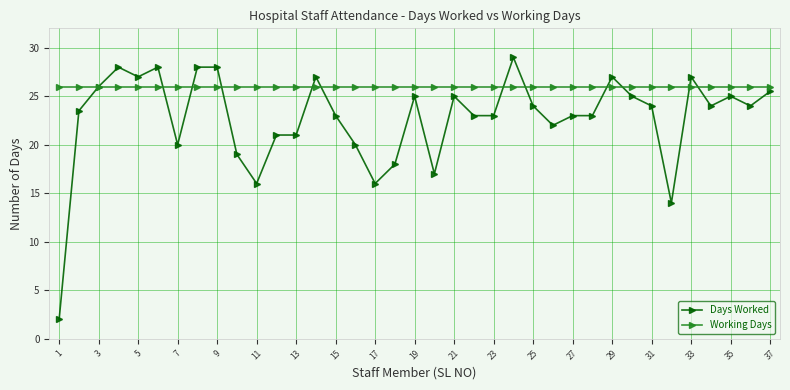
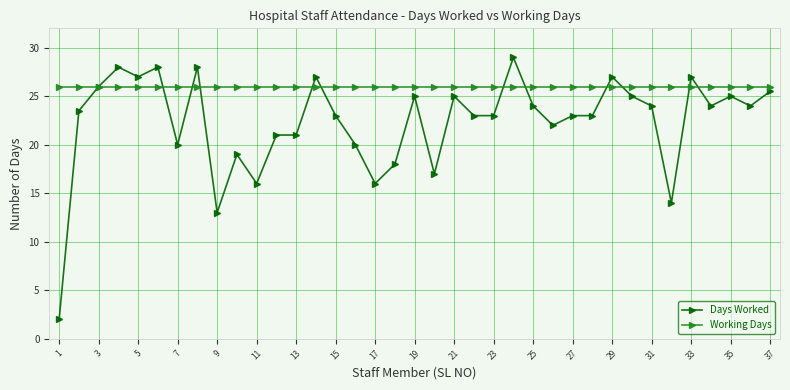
Days Worked, 9: 28 -> 13
